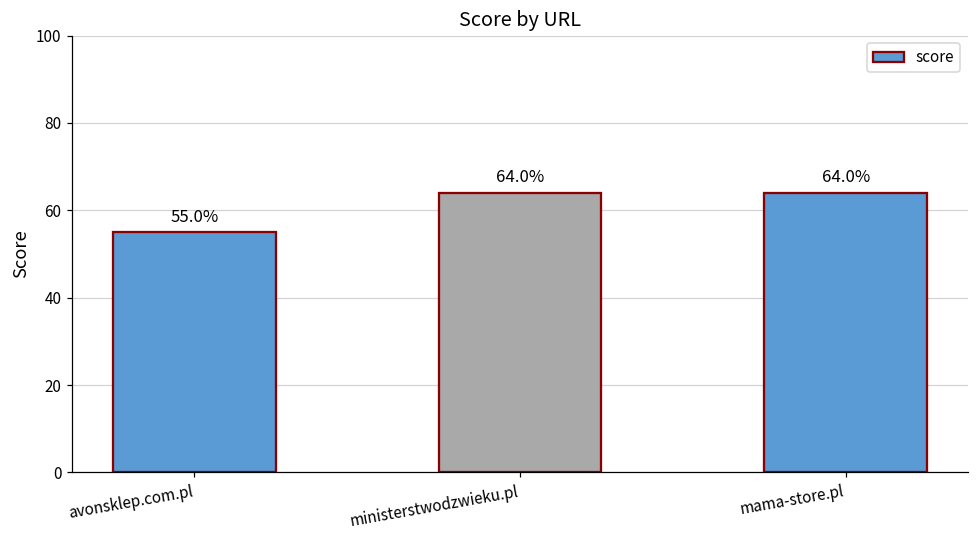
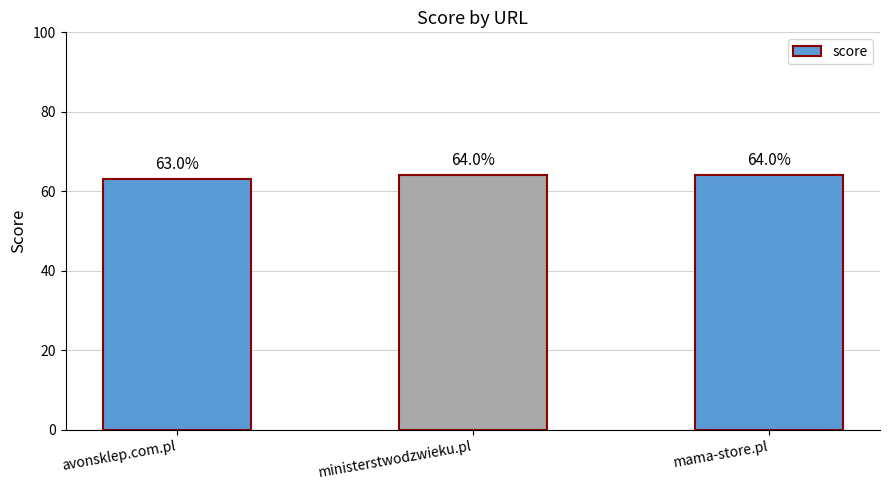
avonsklep.com.pl: 55.0% -> 63.0%
